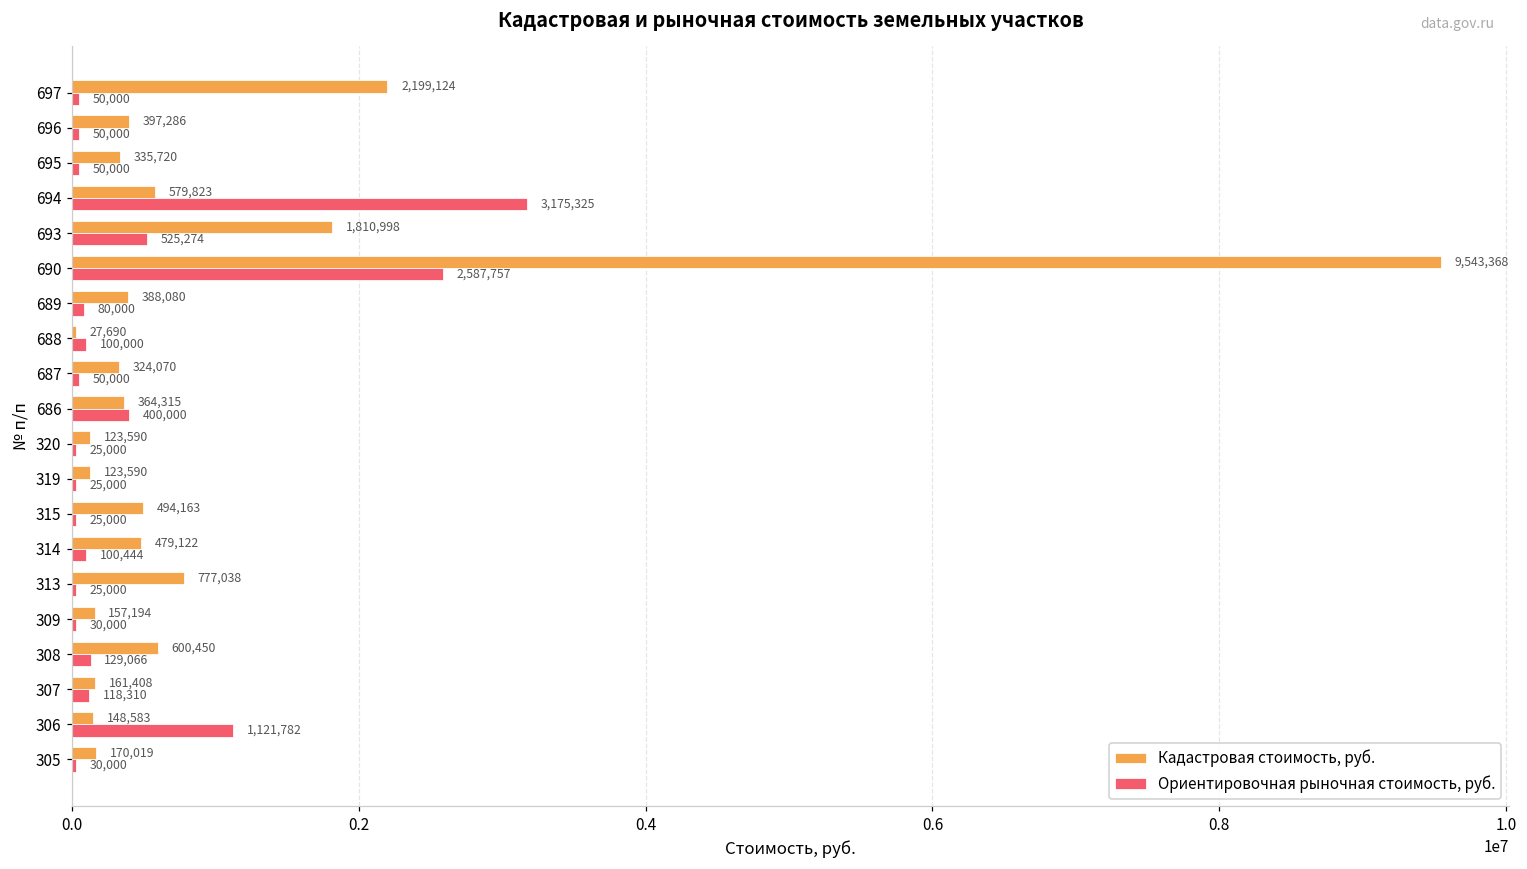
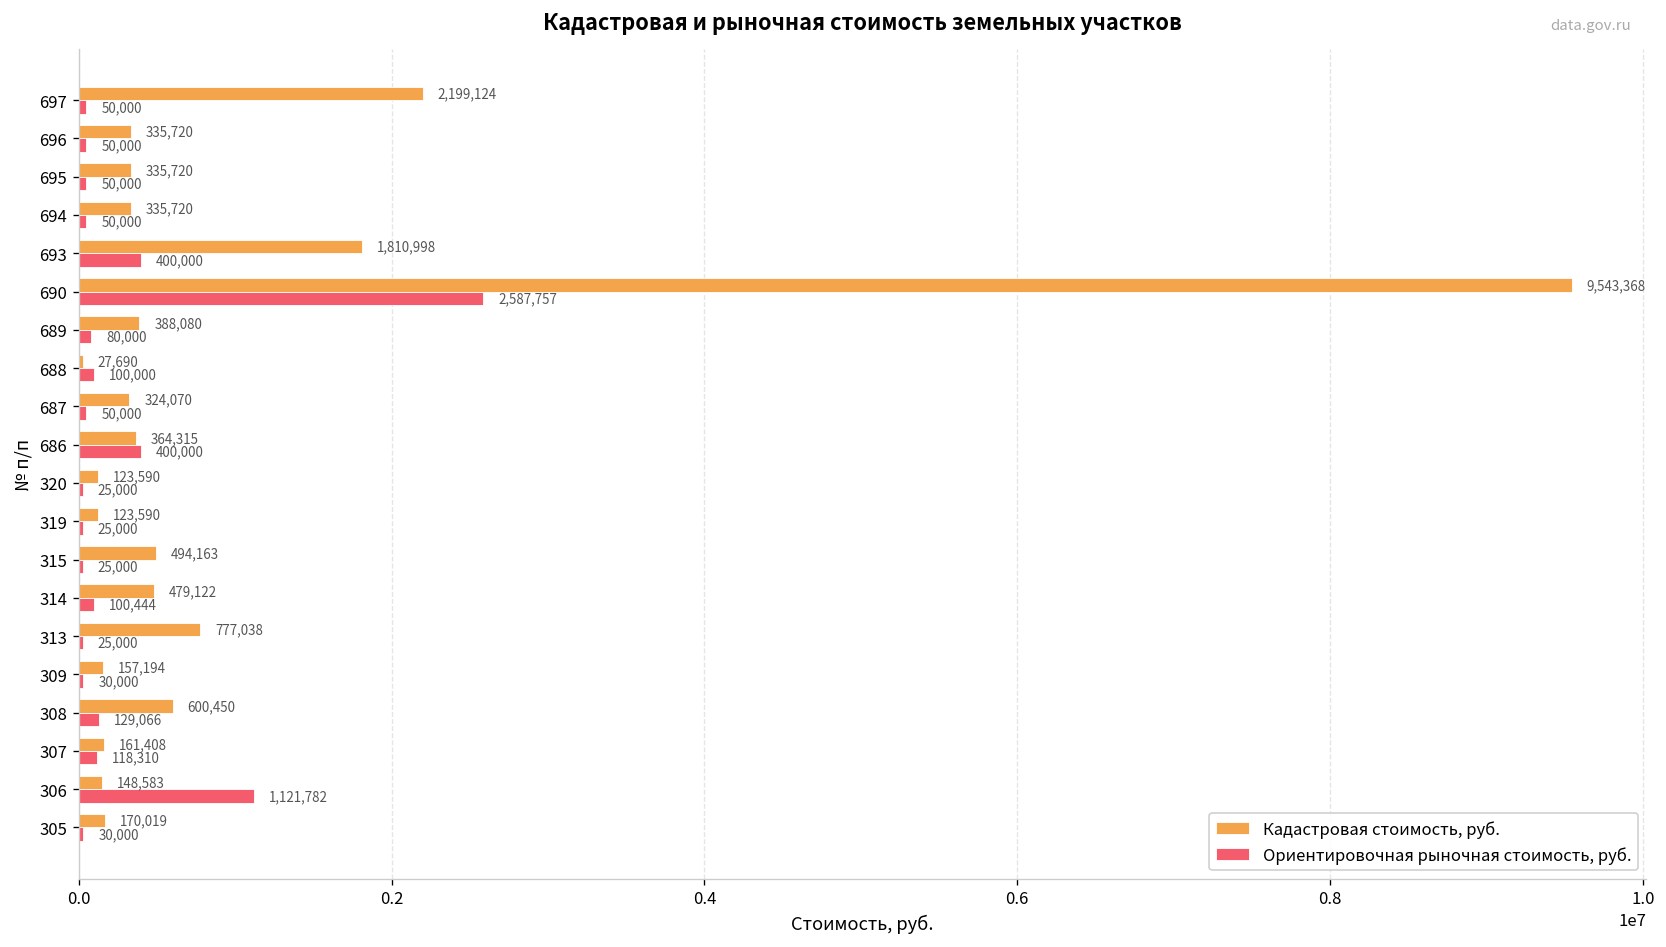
Кадастровая стоимость, руб., 696: 397,286 -> 335,720
Кадастровая стоимость, руб., 694: 579,823 -> 335,720
Ориентировочная рыночная стоимость, руб., 694: 3,175,325 -> 50,000
Ориентировочная рыночная стоимость, руб., 693: 525,274 -> 400,000
